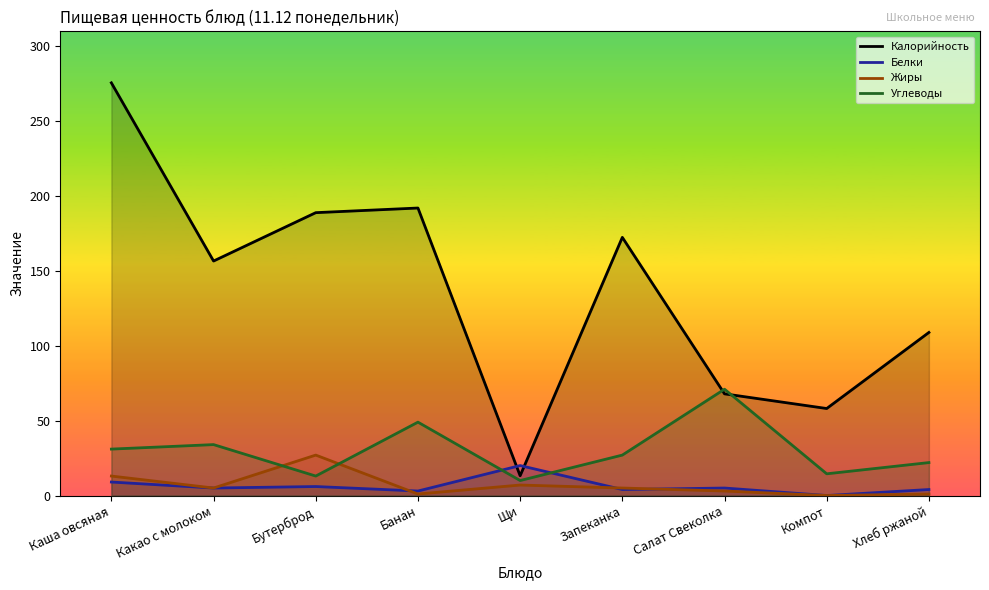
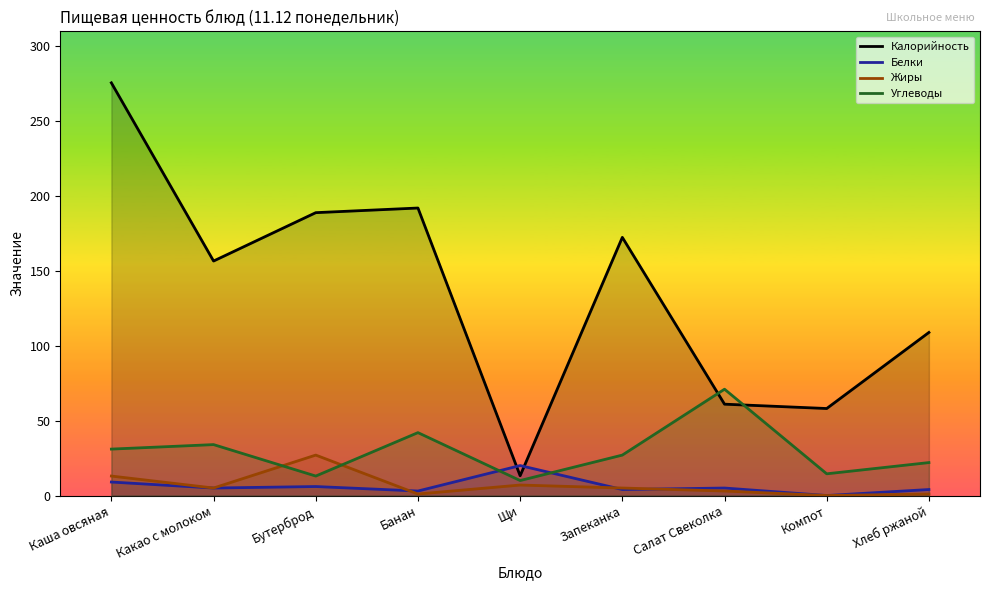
Углеводы, Банан: 49 -> 42
Калорийность, Салат Свеколка: 68 -> 61
